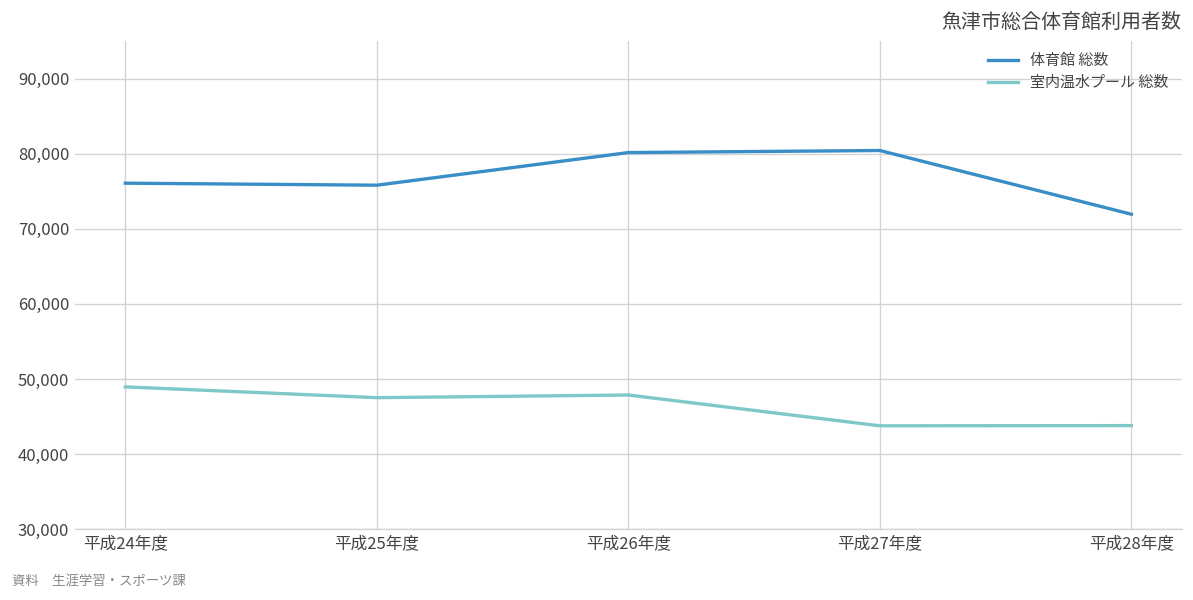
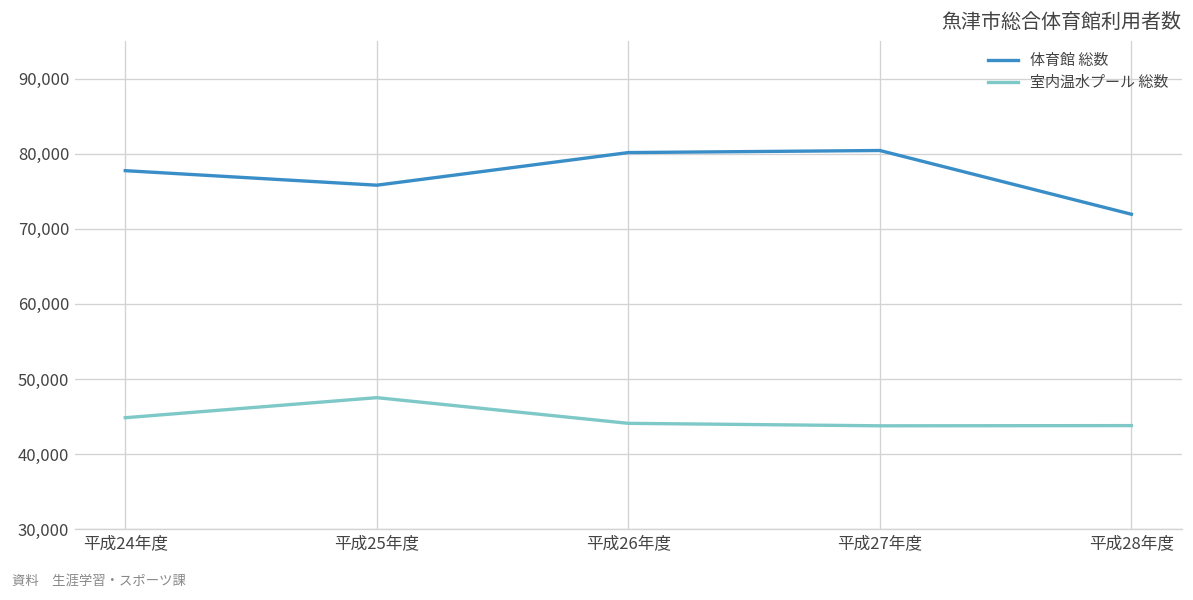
体育館 総数, 平成24年度: 76,000 -> 78,000
室内温水プール 総数, 平成24年度: 49,000 -> 45,000
室内温水プール 総数, 平成26年度: 48,000 -> 44,000
